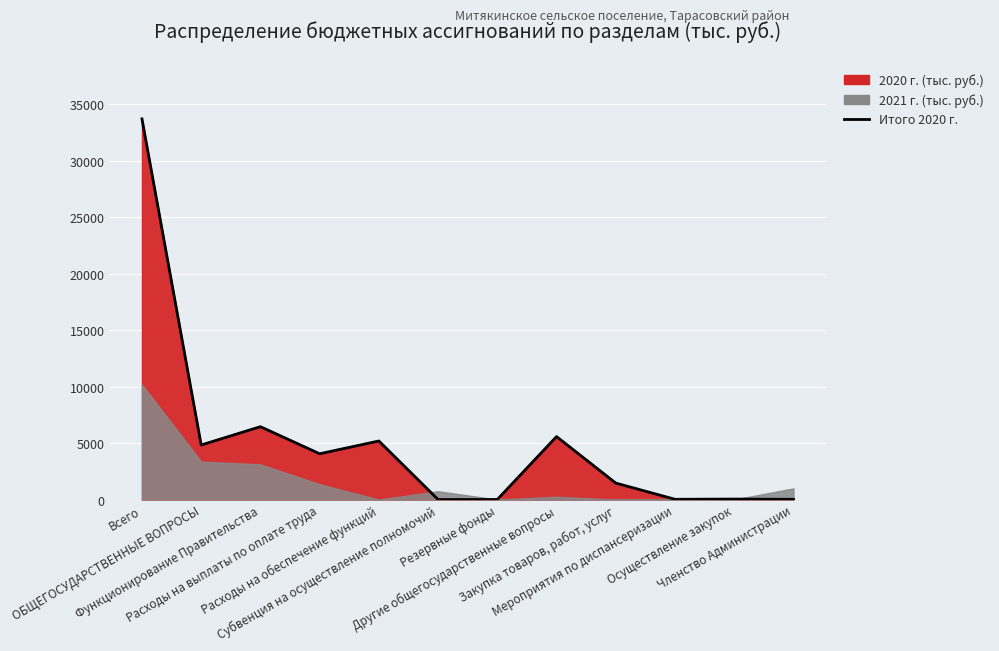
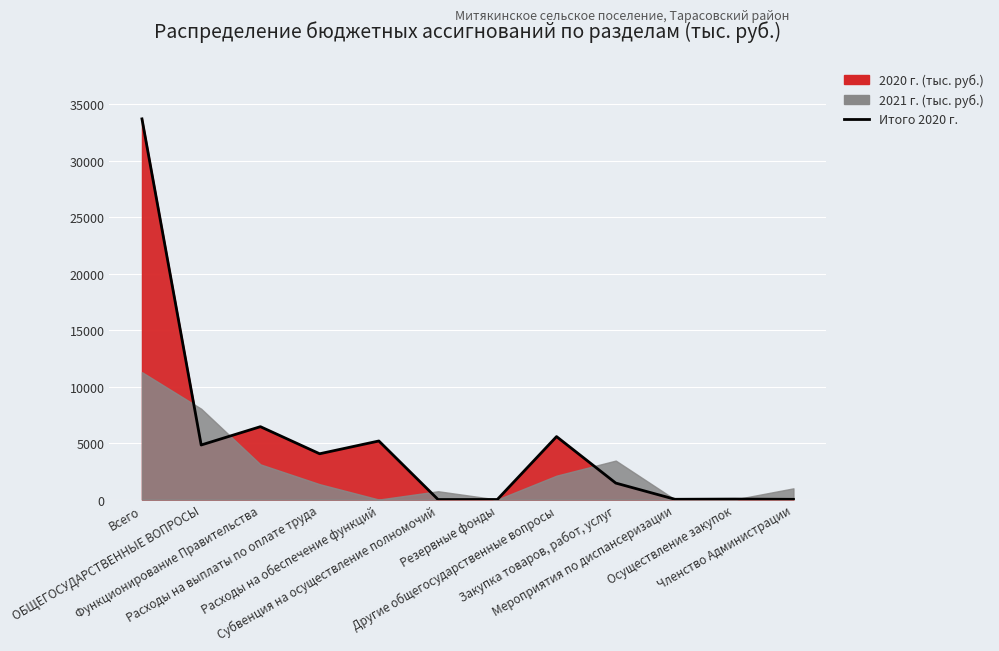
2021 г. (тыс. руб.), Всего: 10200 -> 11300
2021 г. (тыс. руб.), ОБЩЕГОСУДАРСТВЕННЫЕ ВОПРОСЫ: 3400 -> 8000
2021 г. (тыс. руб.), Другие общегосударственные вопросы: 200 -> 2100
2021 г. (тыс. руб.), Закупка товаров, работ, услуг: 0 -> 3500
